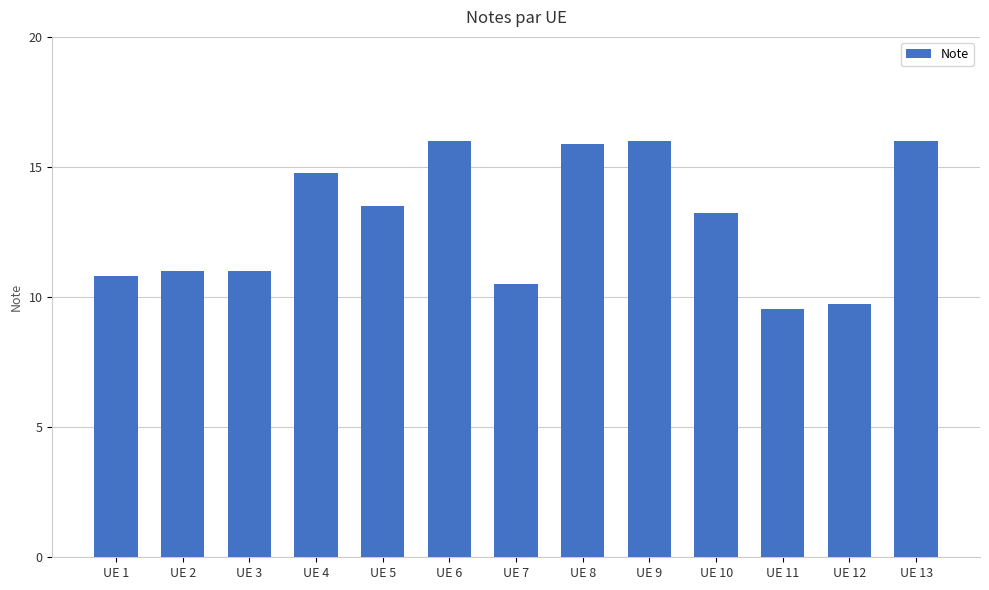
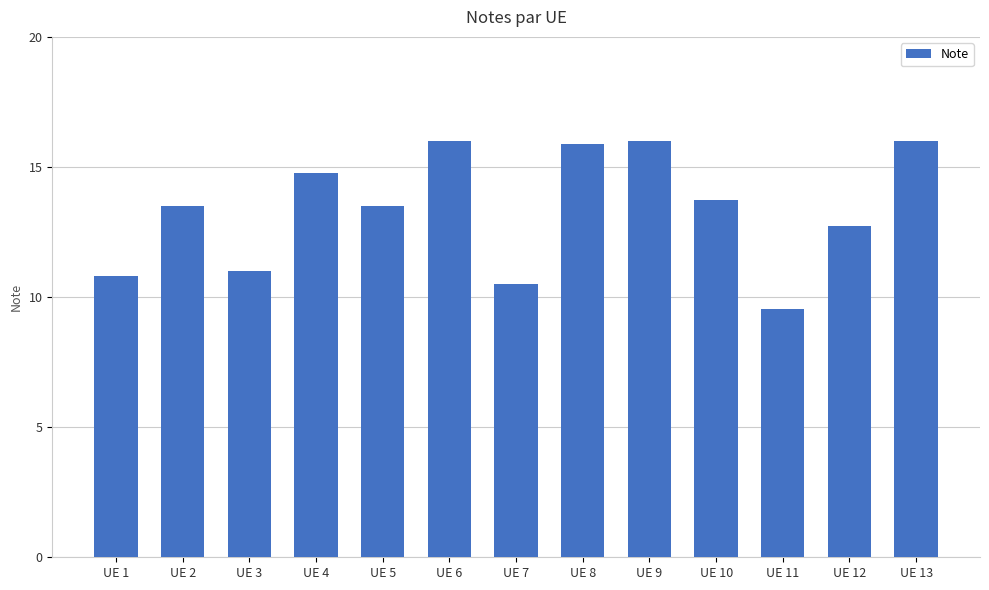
UE 2: 11.0 -> 13.5
UE 10: 13.2 -> 13.8
UE 12: 9.8 -> 12.7
